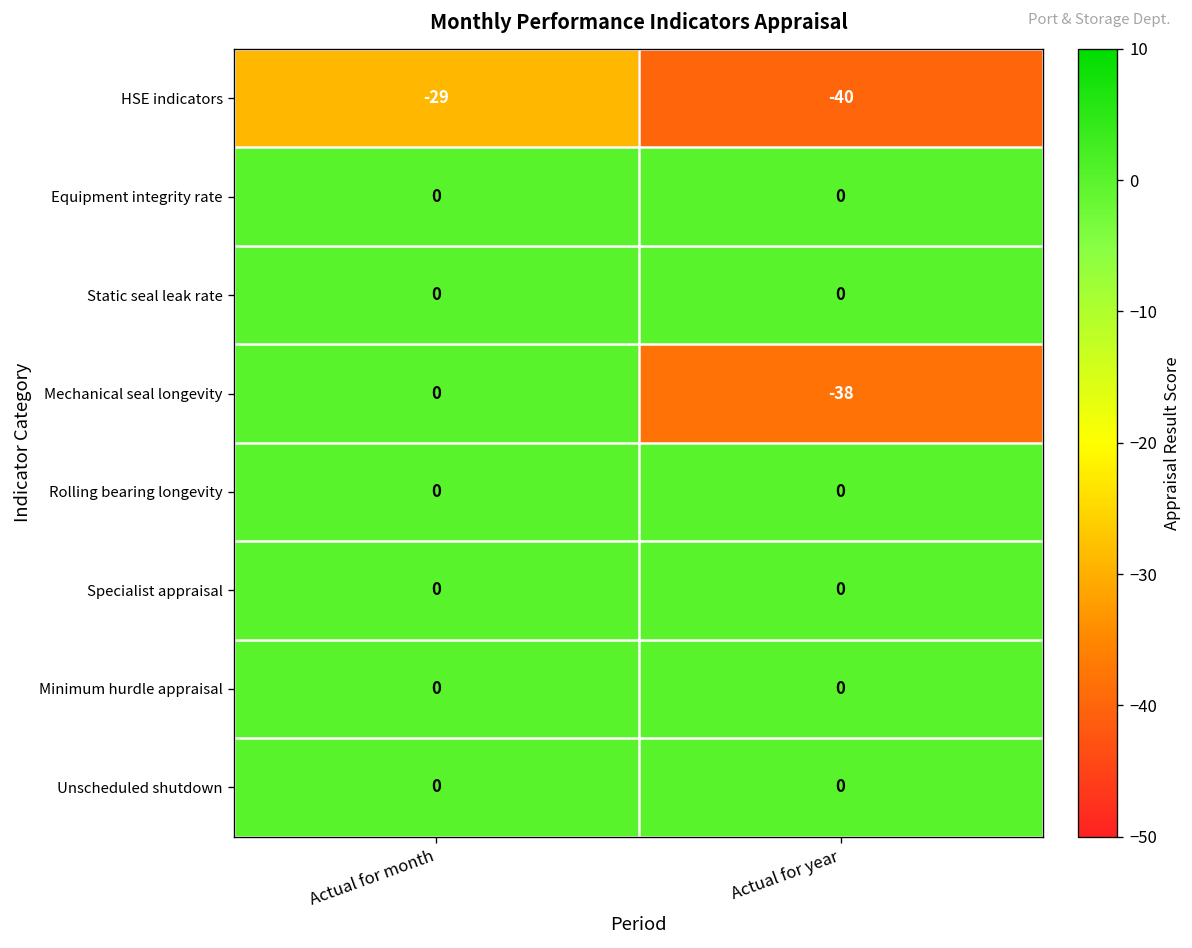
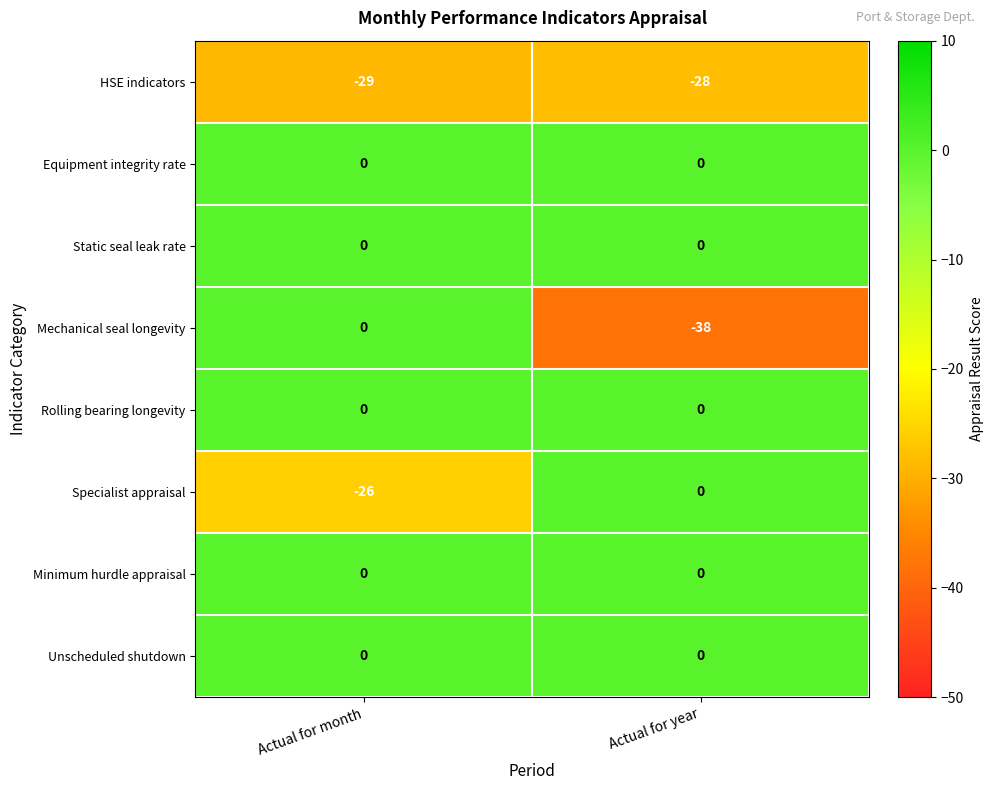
HSE indicators, Actual for year: -40 -> -28
Specialist appraisal, Actual for month: 0 -> -26
